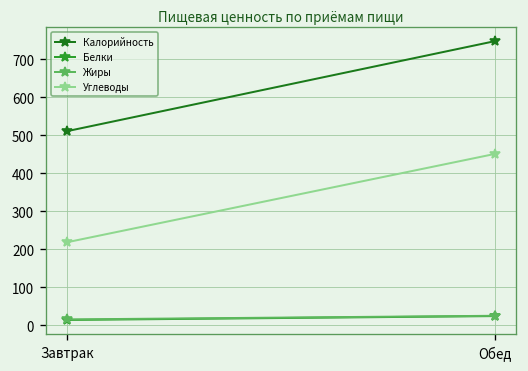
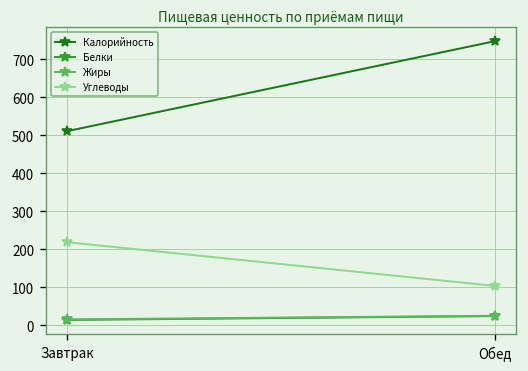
Углеводы, Обед: 450 -> 100
